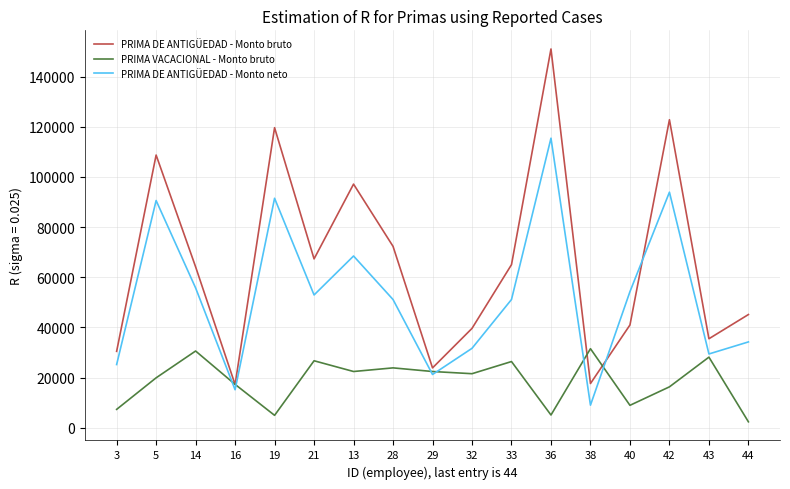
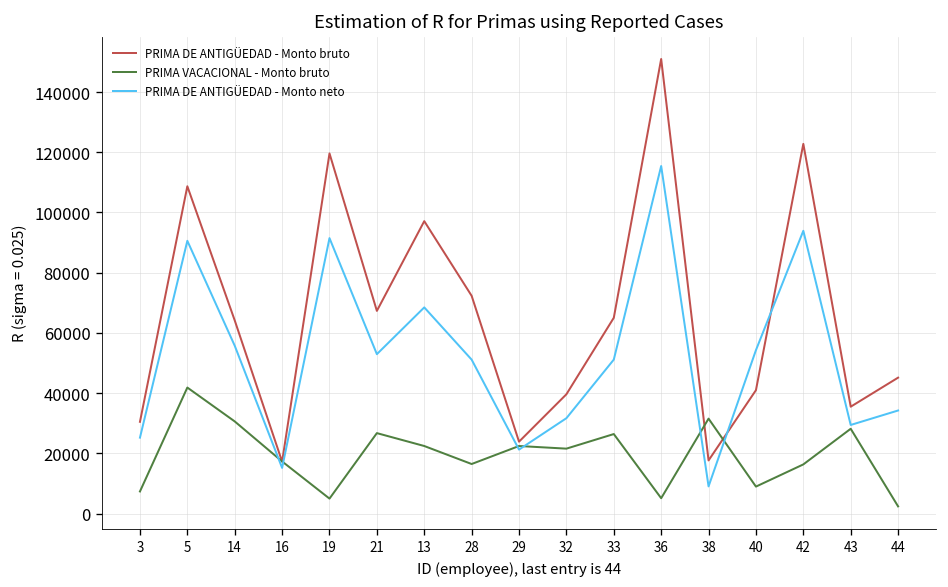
PRIMA VACACIONAL - Monto bruto, 5: 20000 -> 42000
PRIMA VACACIONAL - Monto bruto, 28: 24000 -> 16000
